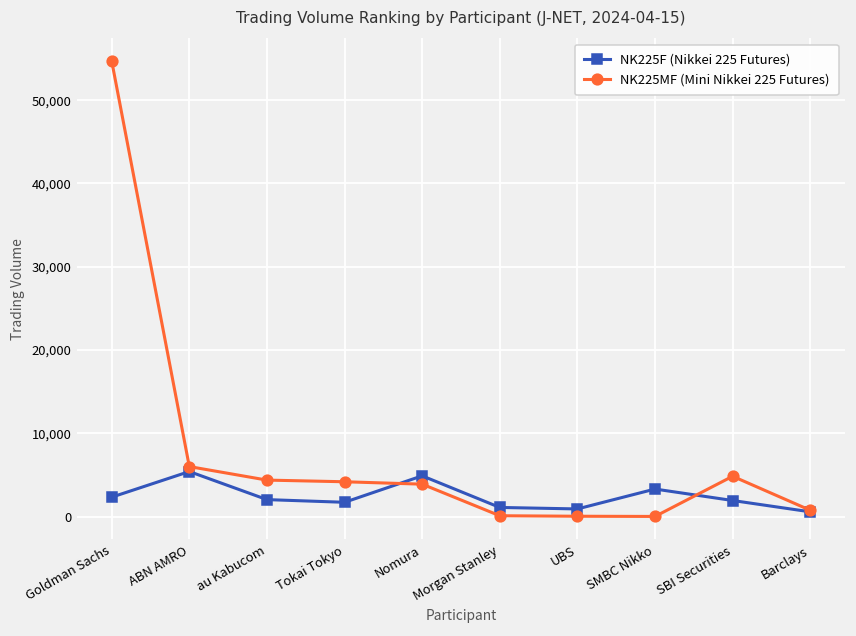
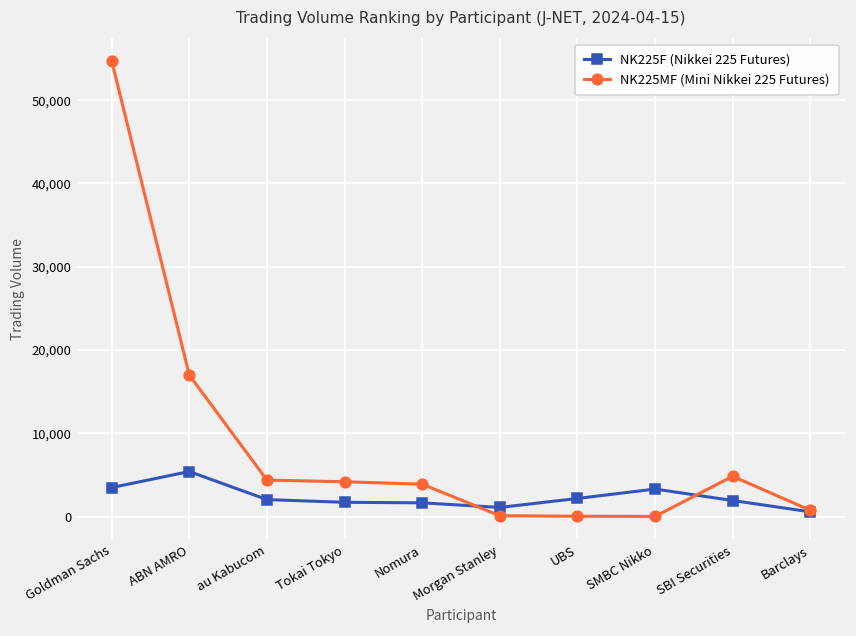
NK225F (Nikkei 225 Futures), Goldman Sachs: 2,000 -> 3,000
NK225MF (Mini Nikkei 225 Futures), ABN AMRO: 6,000 -> 17,000
NK225F (Nikkei 225 Futures), Nomura: 5,000 -> 2,000
NK225F (Nikkei 225 Futures), UBS: 1,000 -> 2,000
